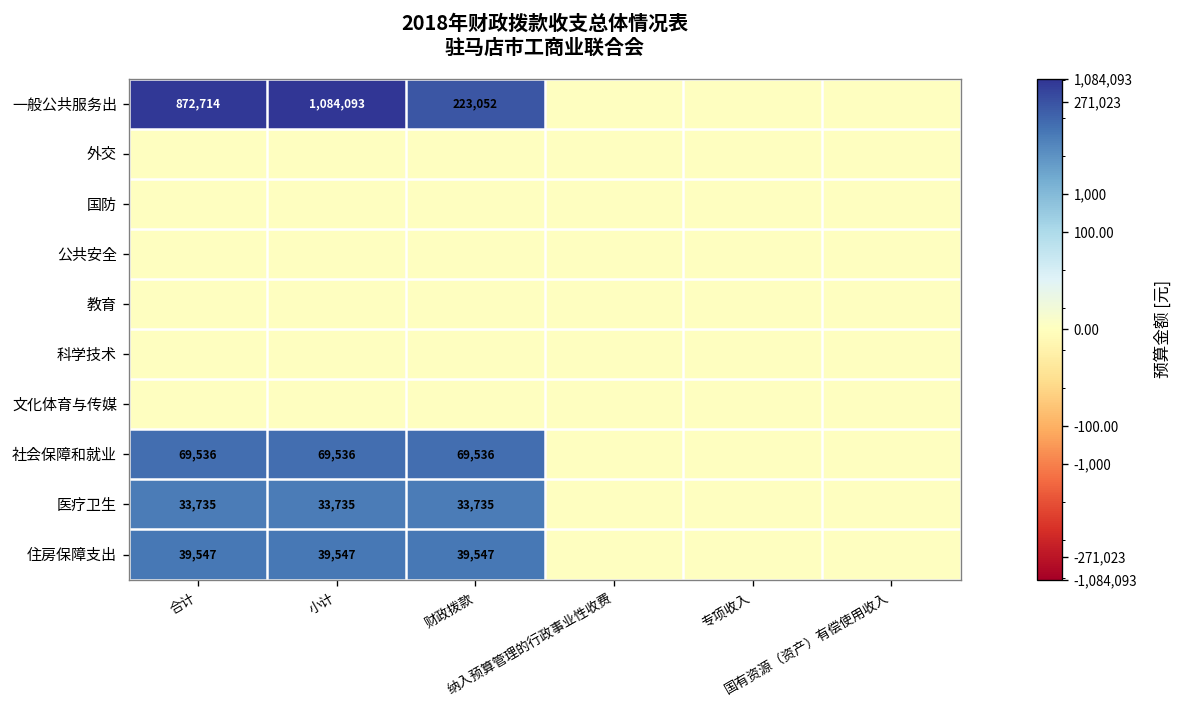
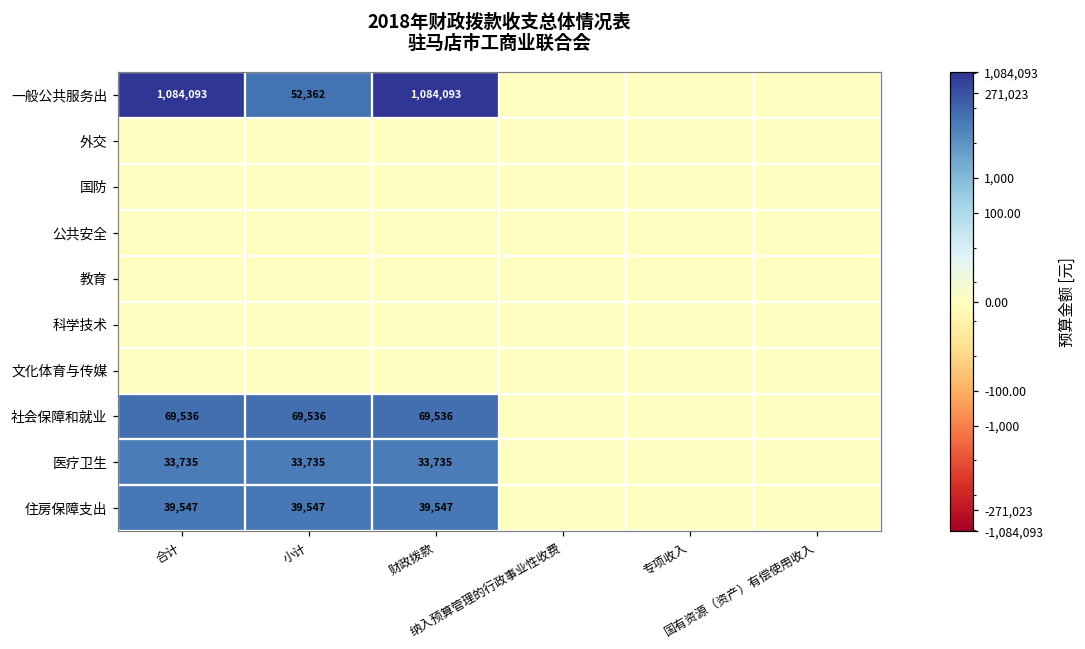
一般公共服务出, 合计: 872,714 -> 1,084,093
一般公共服务出, 小计: 1,084,093 -> 52,362
一般公共服务出, 财政拨款: 223,052 -> 1,084,093
